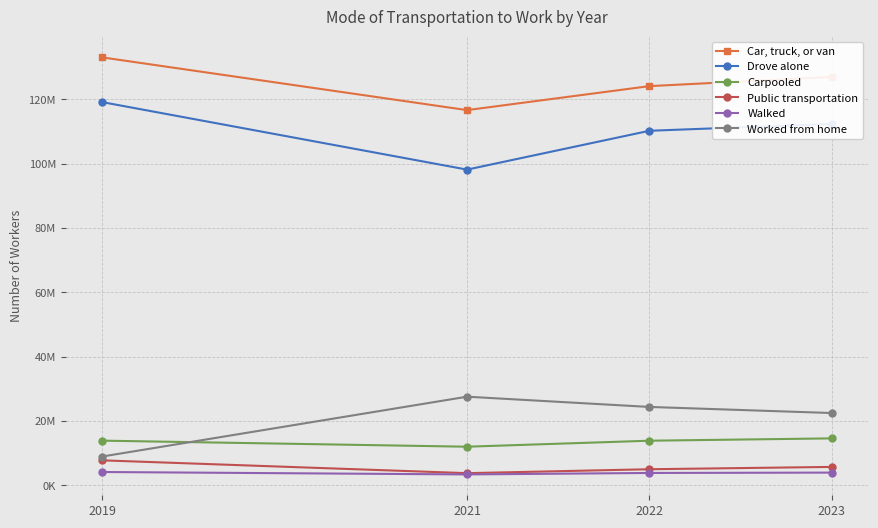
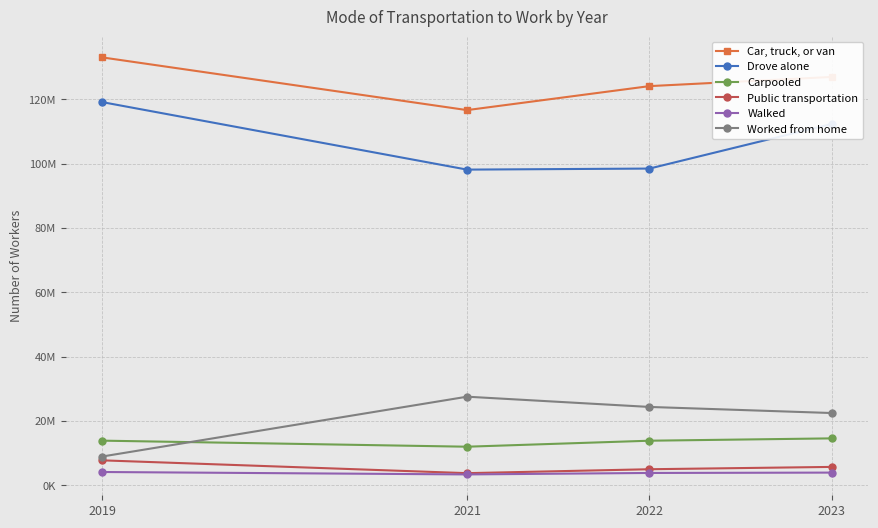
Drove alone, 2022: 110000000 -> 98000000
